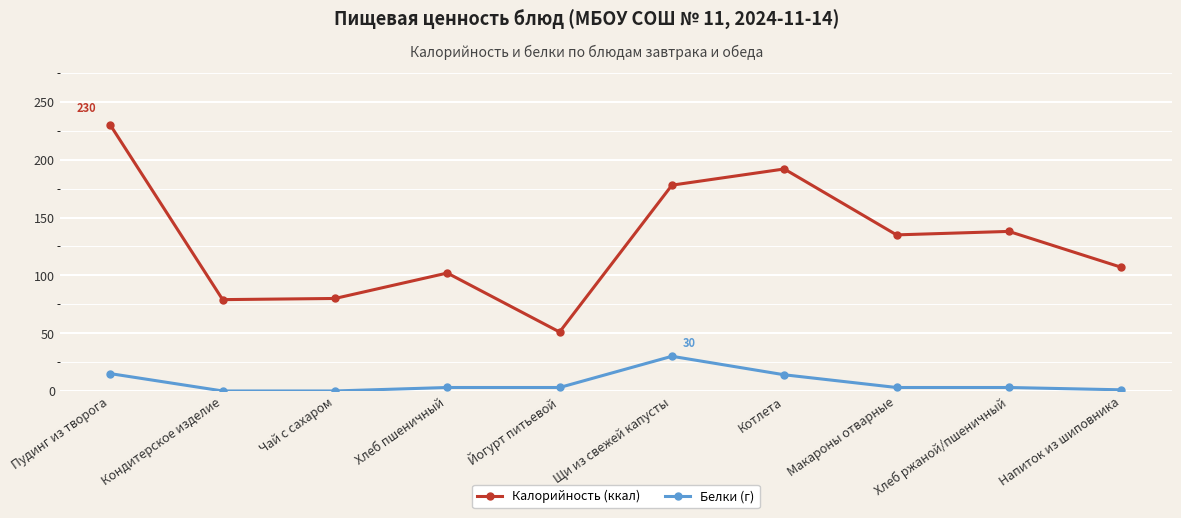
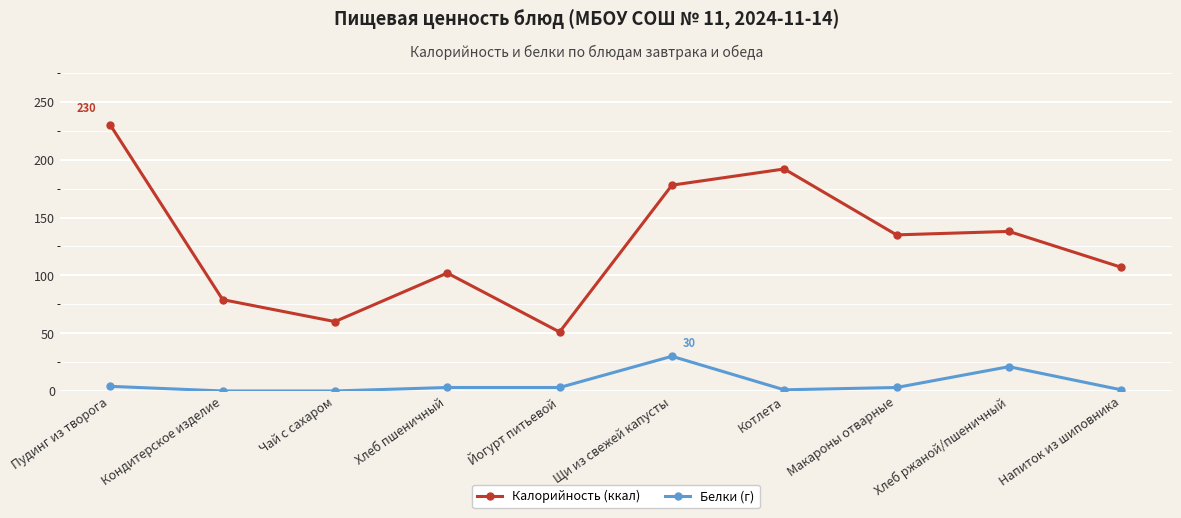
Белки (г), Пудинг из творога: 15 -> 4
Калорийность (ккал), Чай с сахаром: 80 -> 60
Белки (г), Котлета: 14 -> 1
Белки (г), Хлеб ржаной/пшеничный: 3 -> 21
